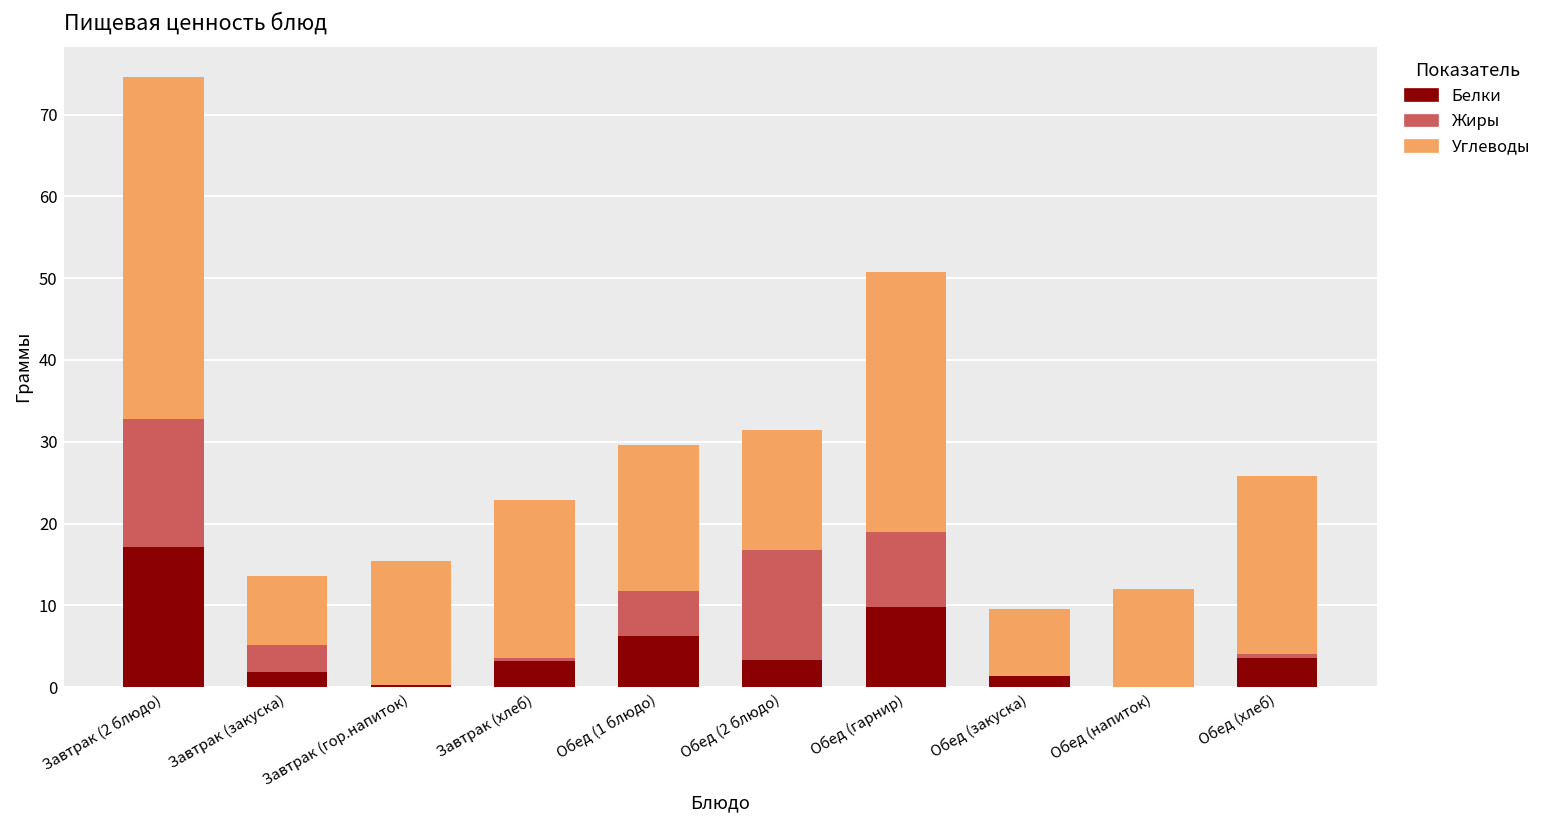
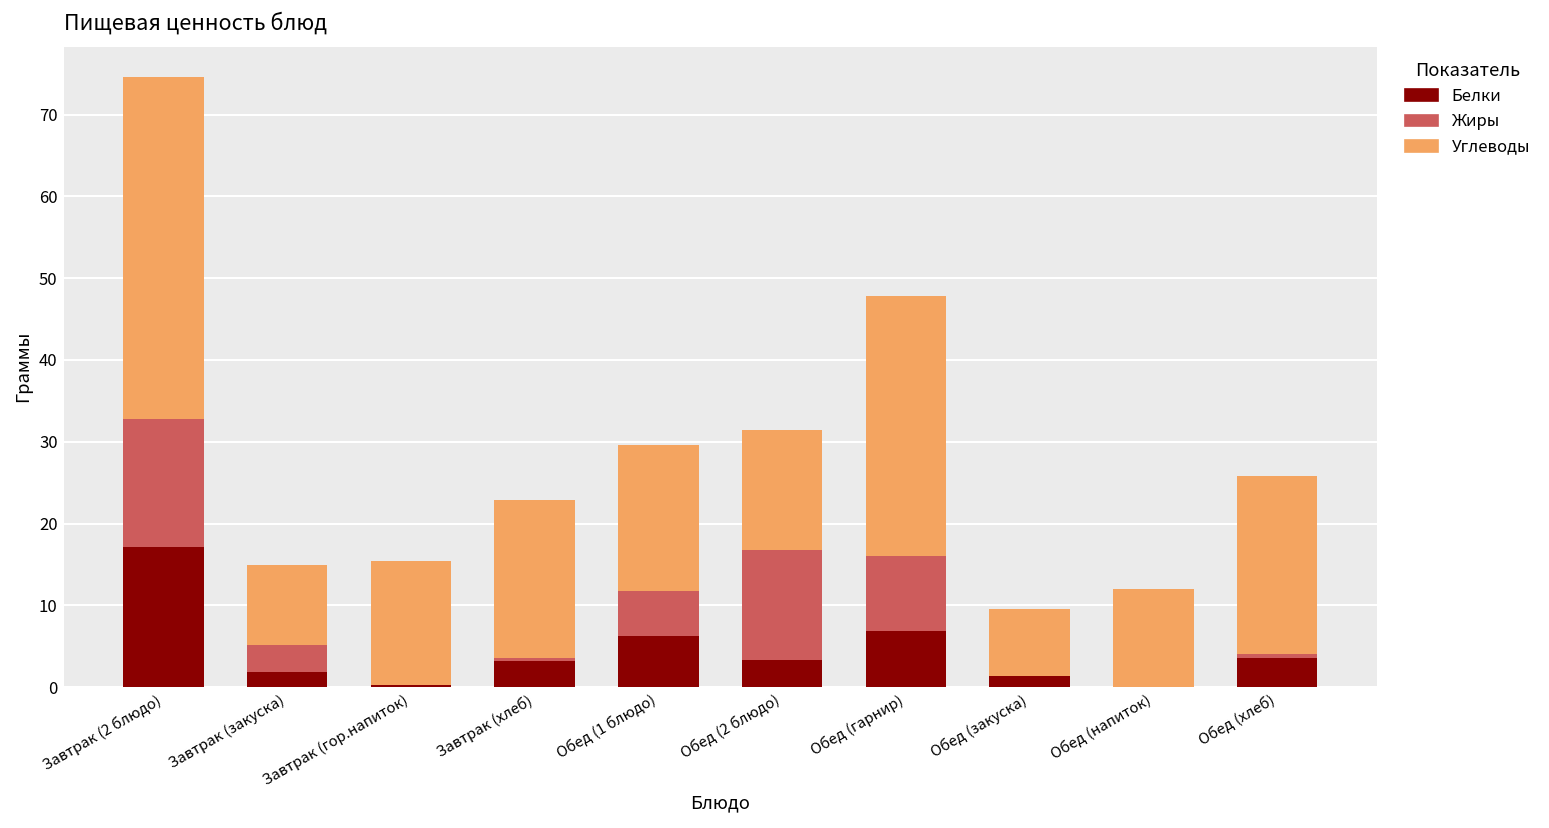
Углеводы, Завтрак (закуска): 8 -> 10
Белки, Обед (гарнир): 10 -> 7
